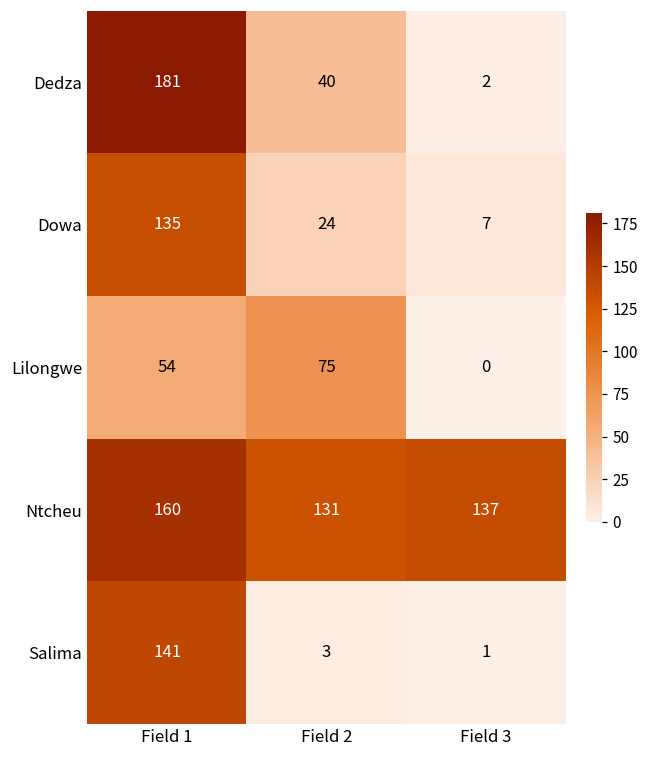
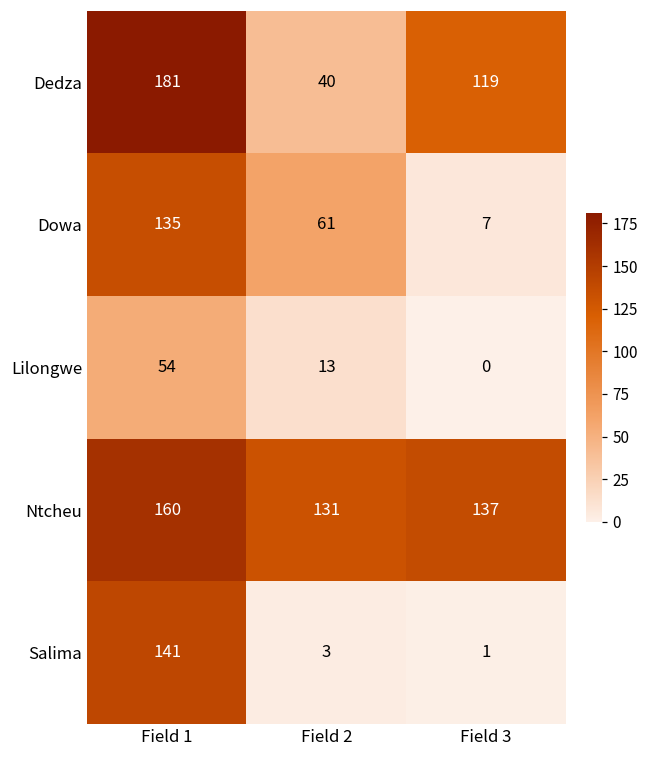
Dedza, Field 3: 2 -> 119
Dowa, Field 2: 24 -> 61
Lilongwe, Field 2: 75 -> 13
